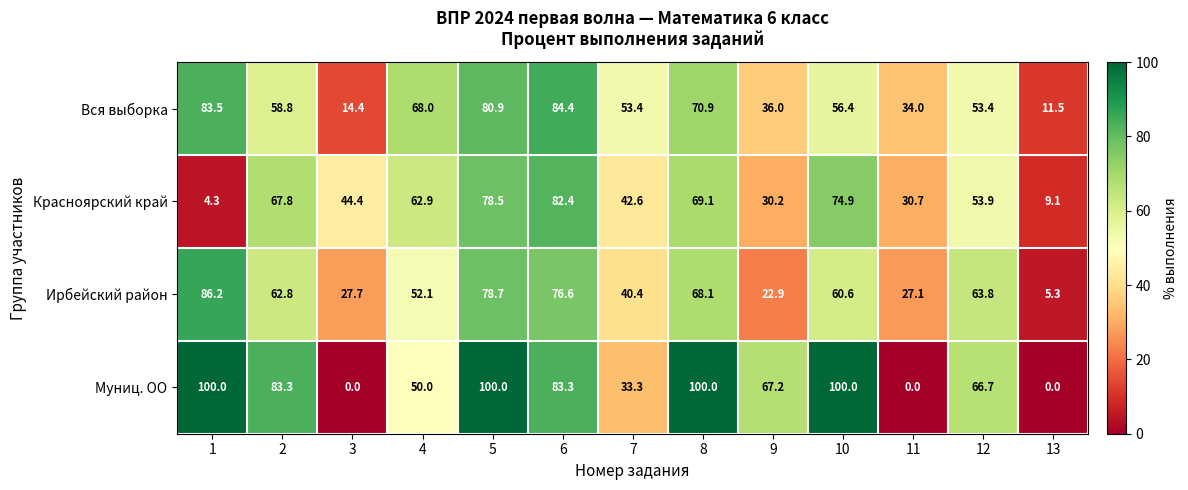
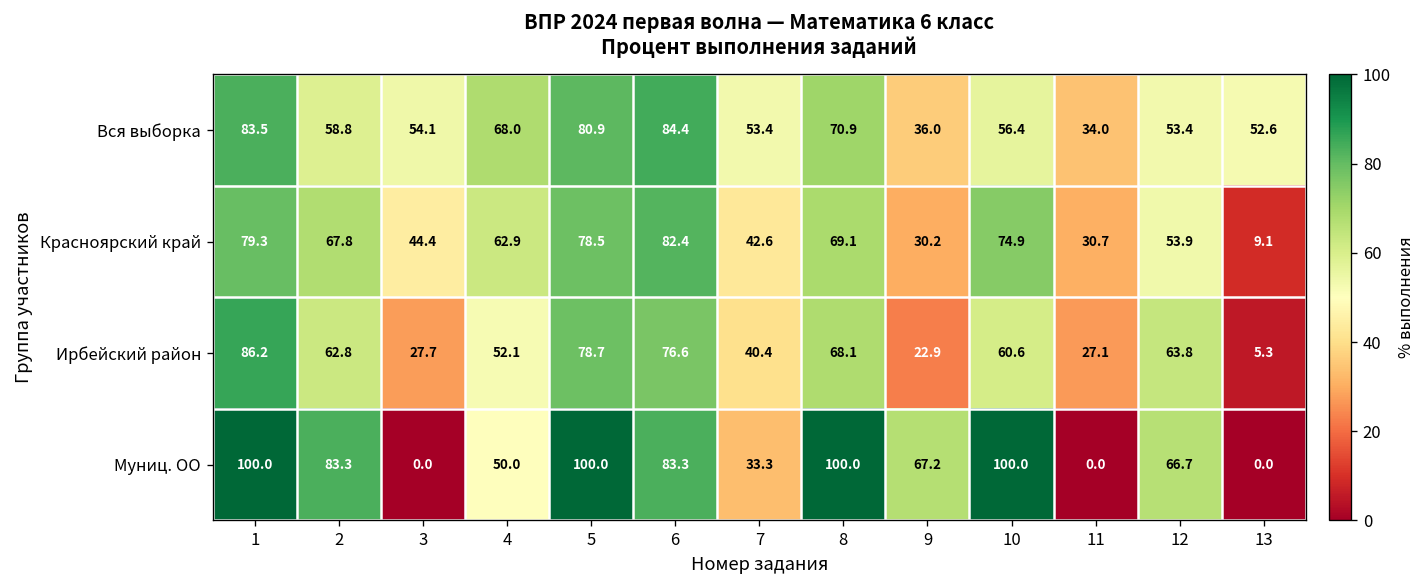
Вся выборка, 3: 14.4 -> 54.1
Вся выборка, 13: 11.5 -> 52.6
Красноярский край, 1: 4.3 -> 79.3
